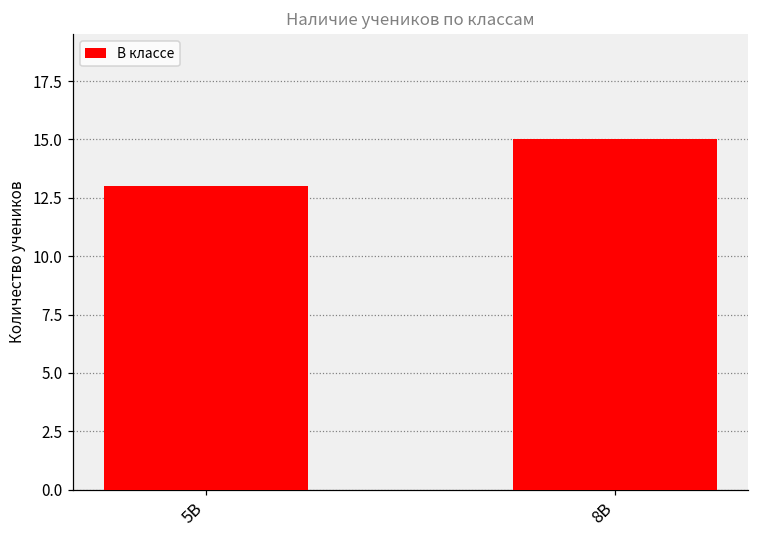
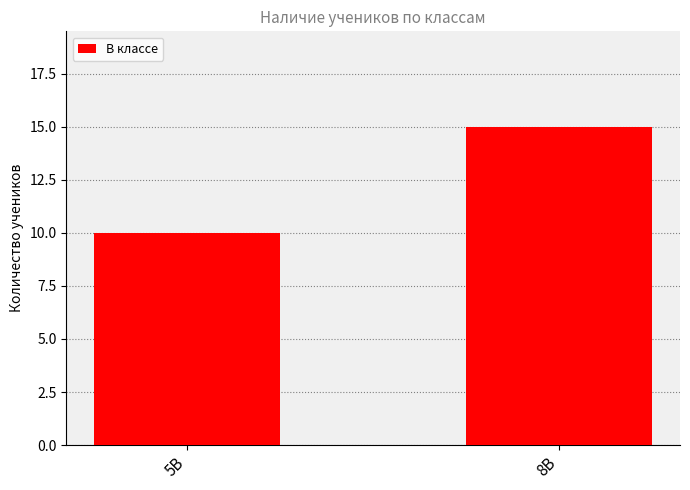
5В: 13 -> 10
